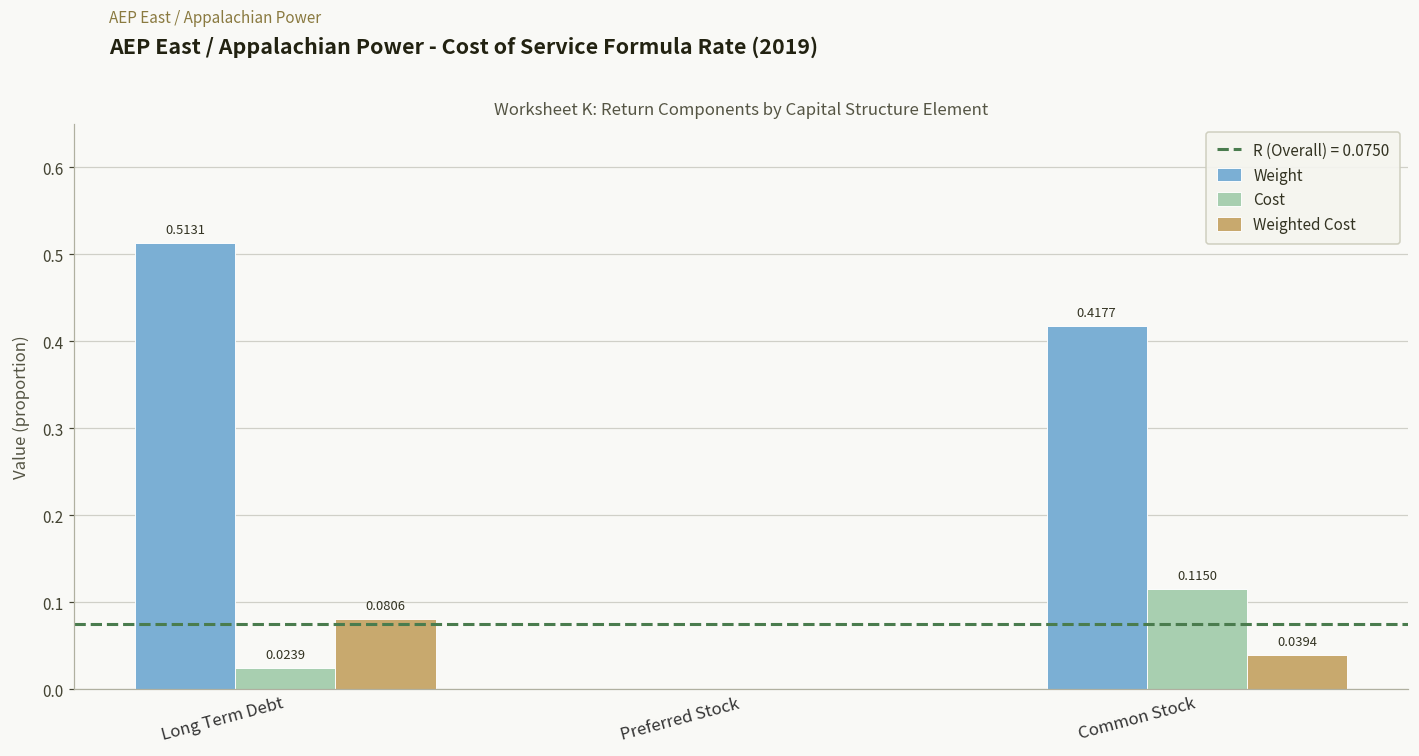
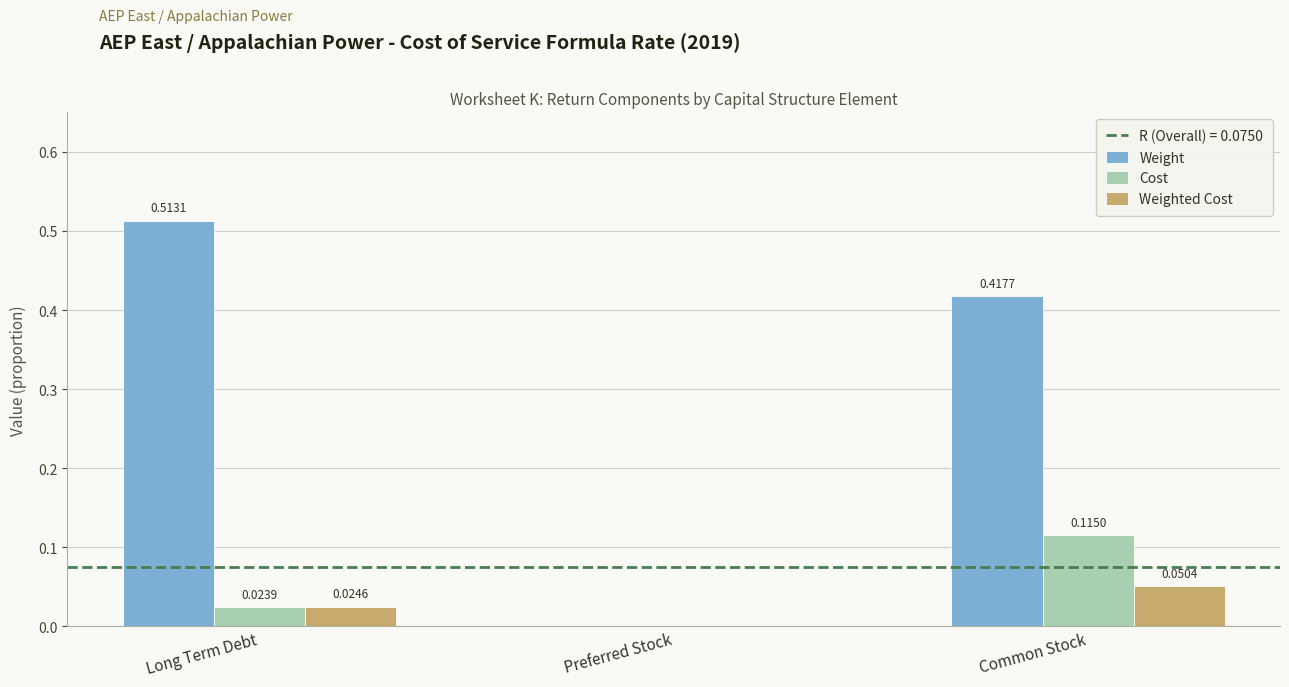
Weighted Cost, Long Term Debt: 0.0806 -> 0.0246
Weighted Cost, Common Stock: 0.0394 -> 0.0504
